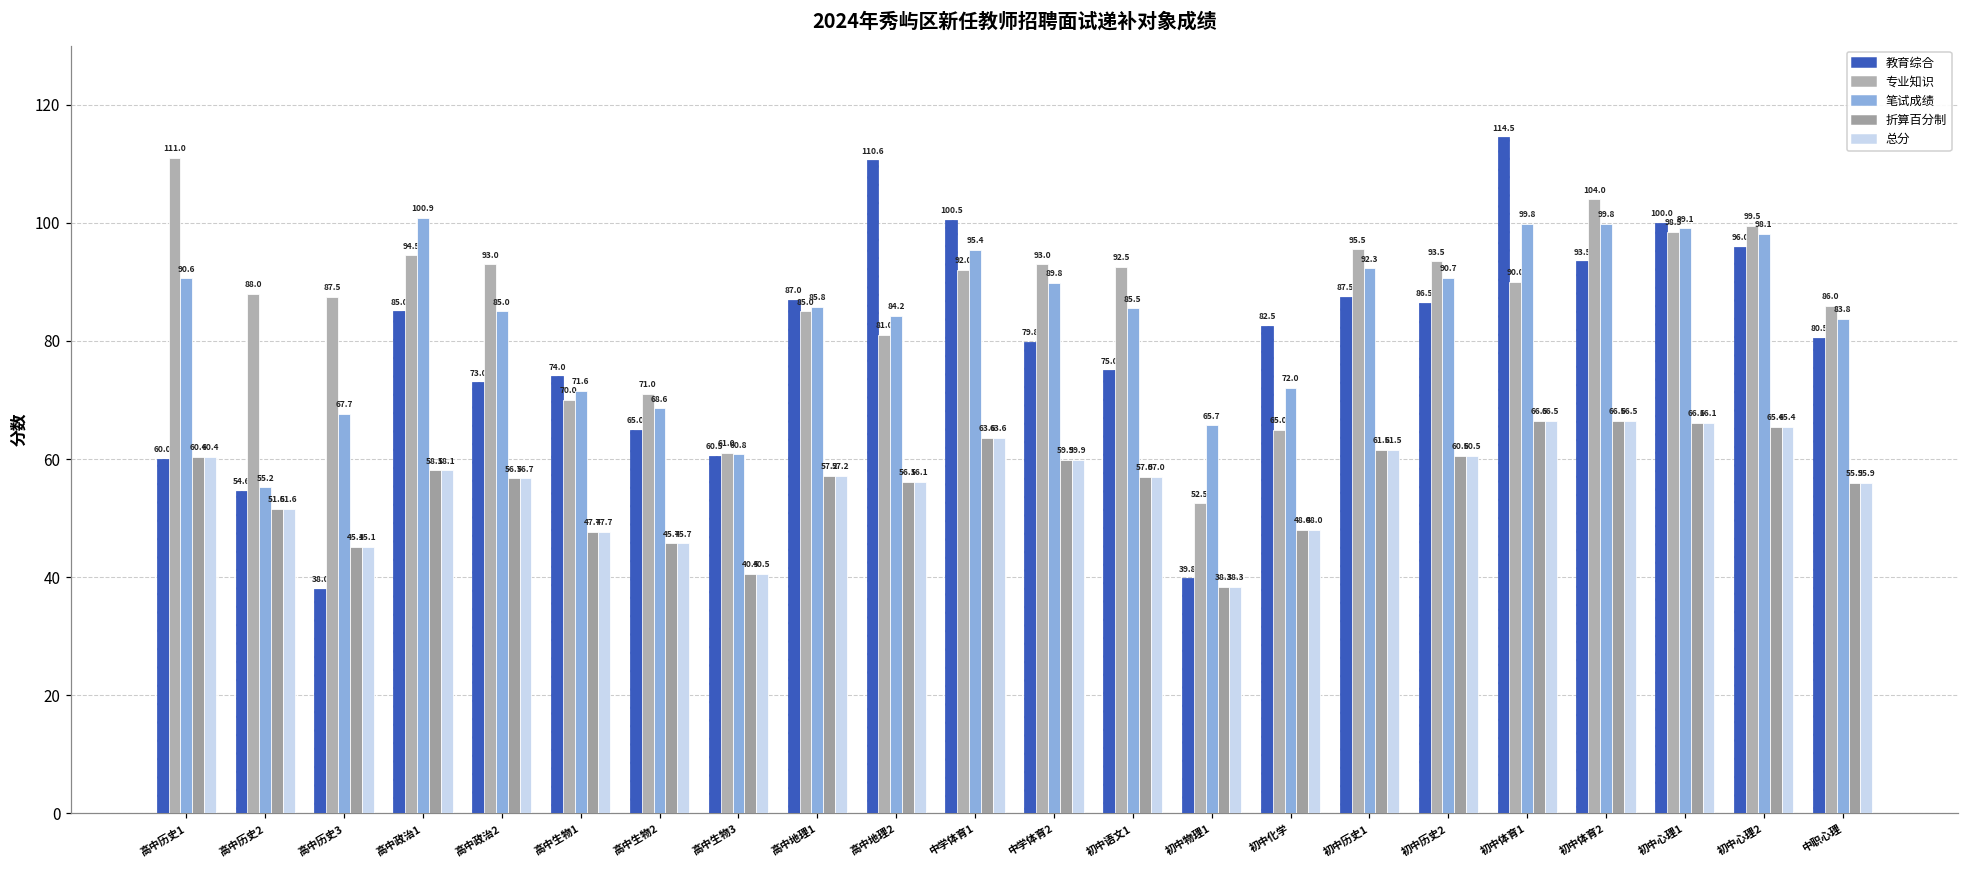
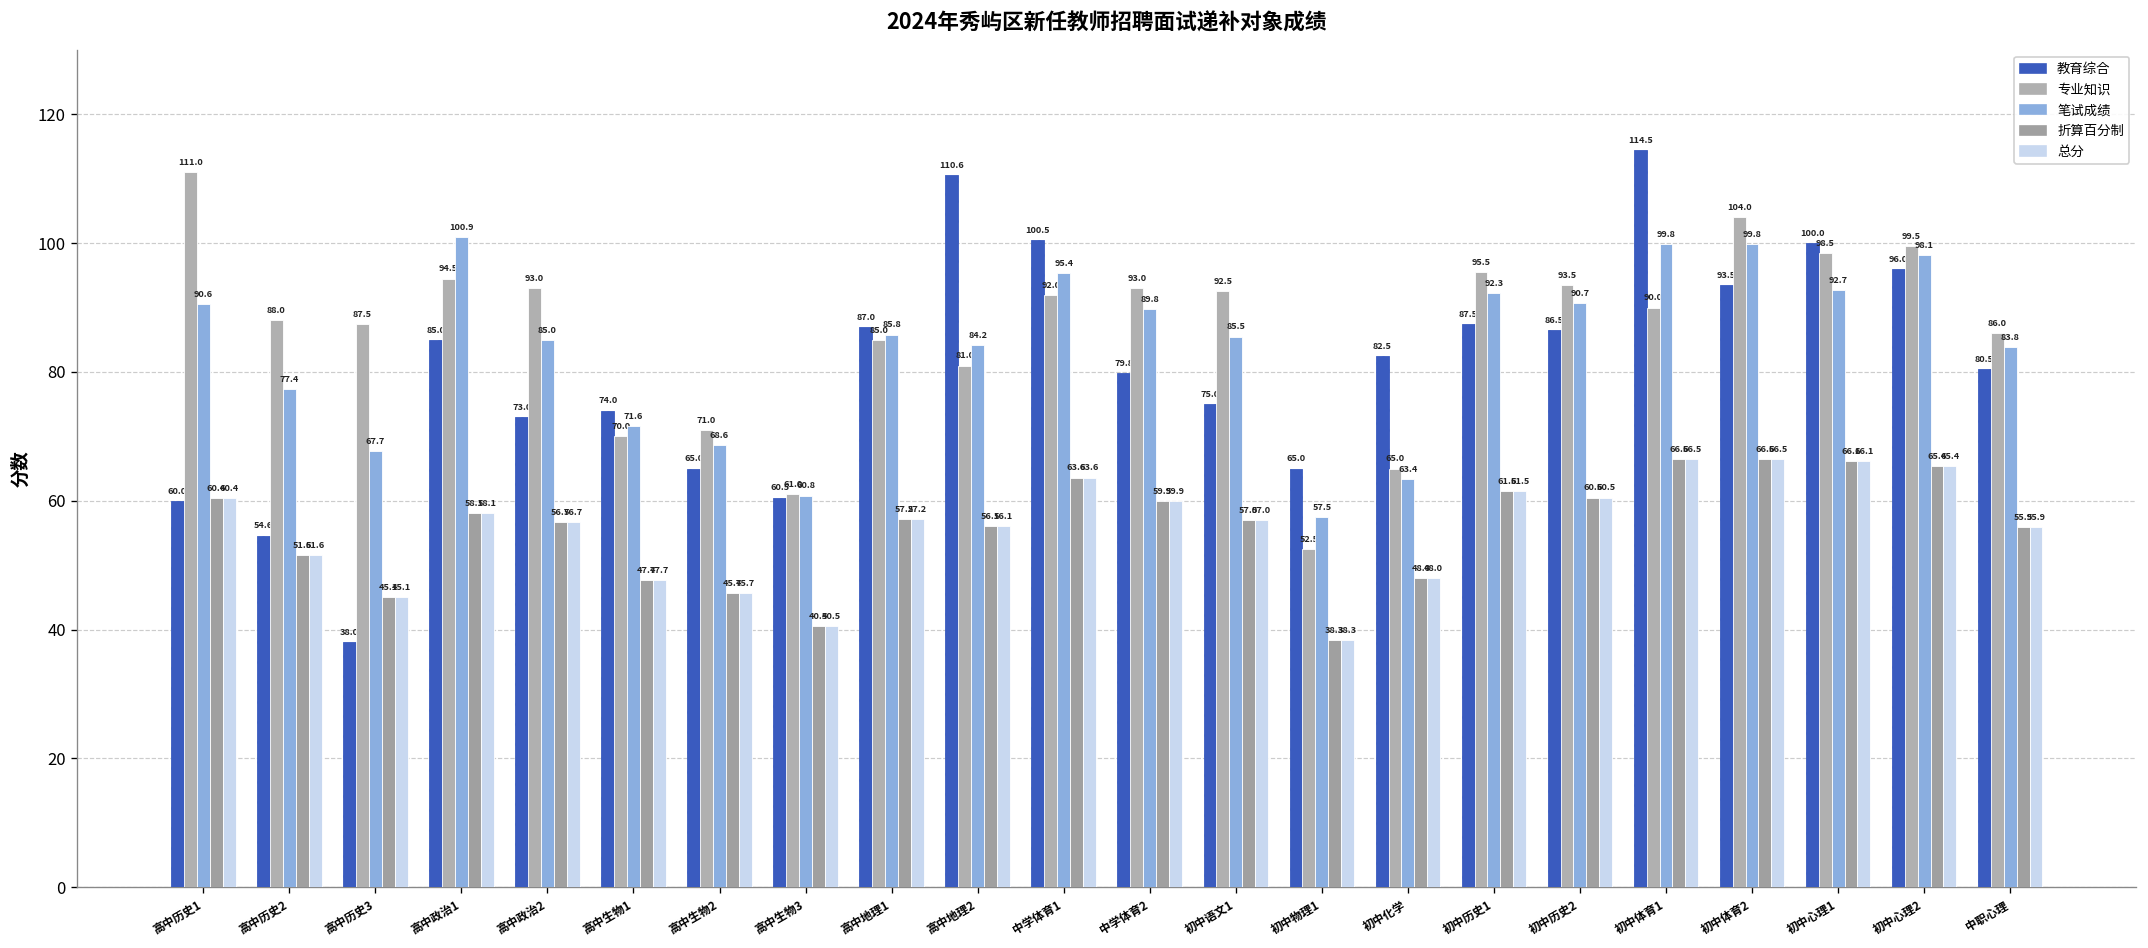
笔试成绩, 高中历史2: 55.2 -> 77.4
教育综合, 初中物理1: 39.8 -> 65.0
笔试成绩, 初中物理1: 65.7 -> 57.5
笔试成绩, 初中化学: 72.0 -> 63.4
笔试成绩, 初中心理1: 99.1 -> 92.7
